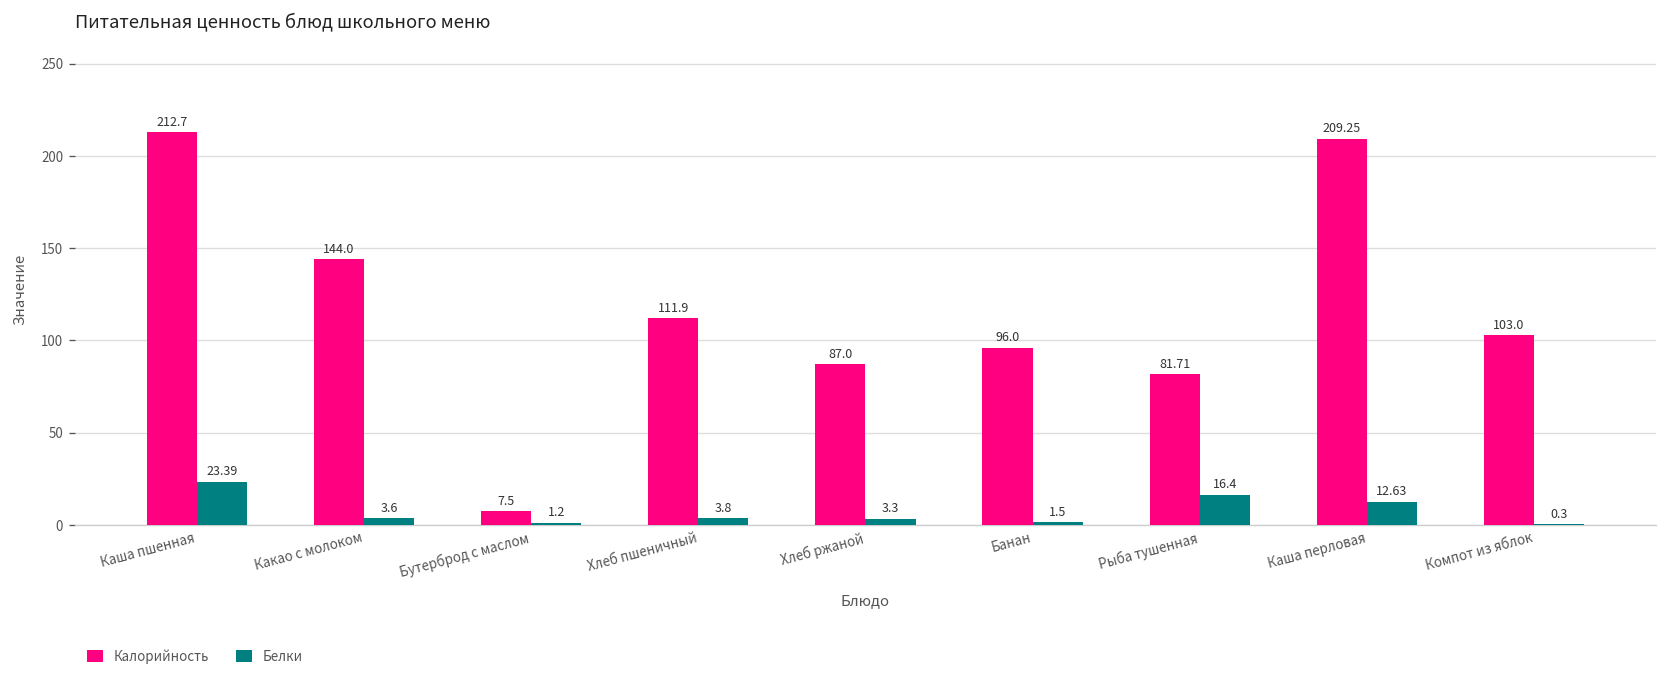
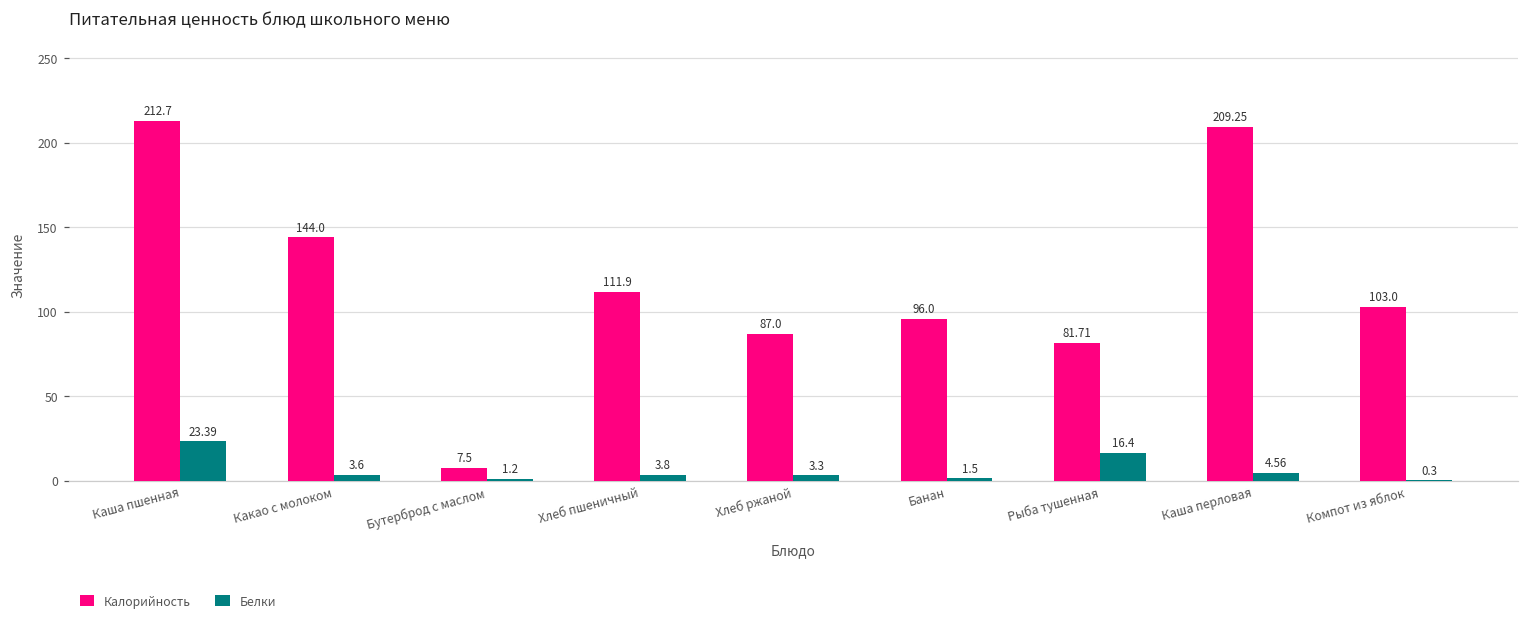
Белки, Каша перловая: 12.63 -> 4.56
